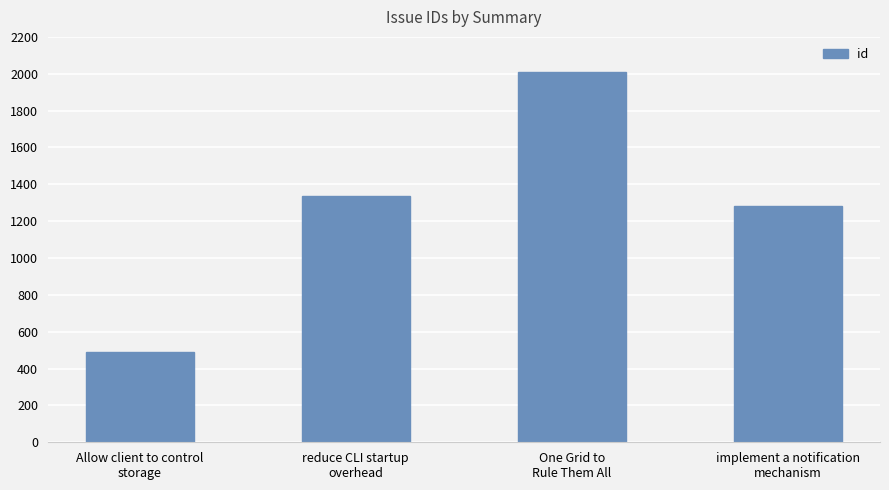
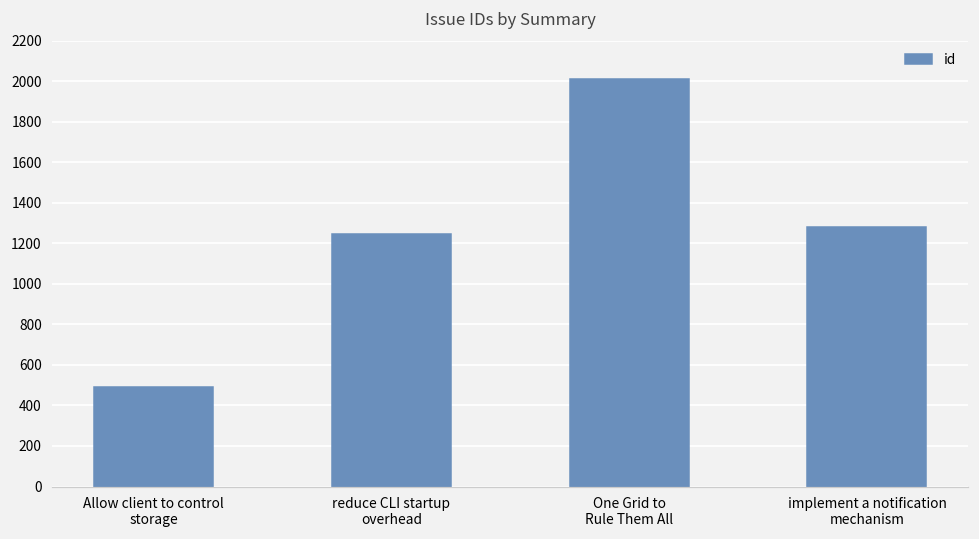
reduce CLI startup overhead: 1340 -> 1250
